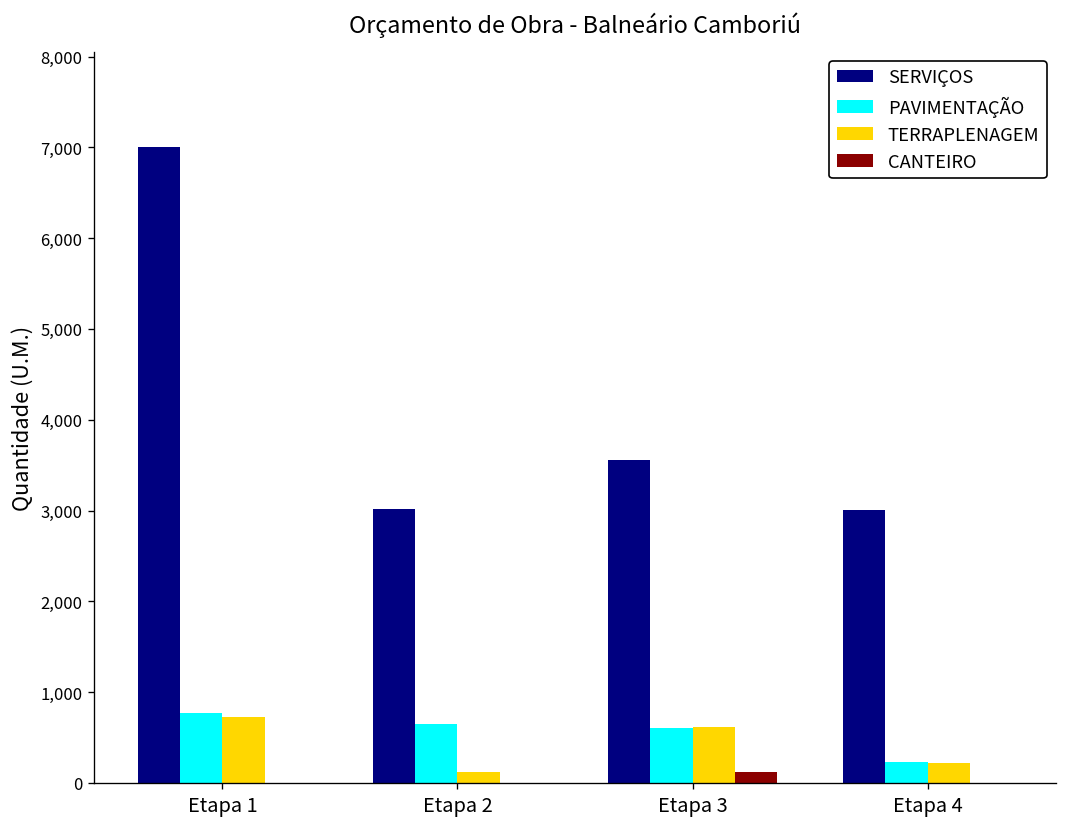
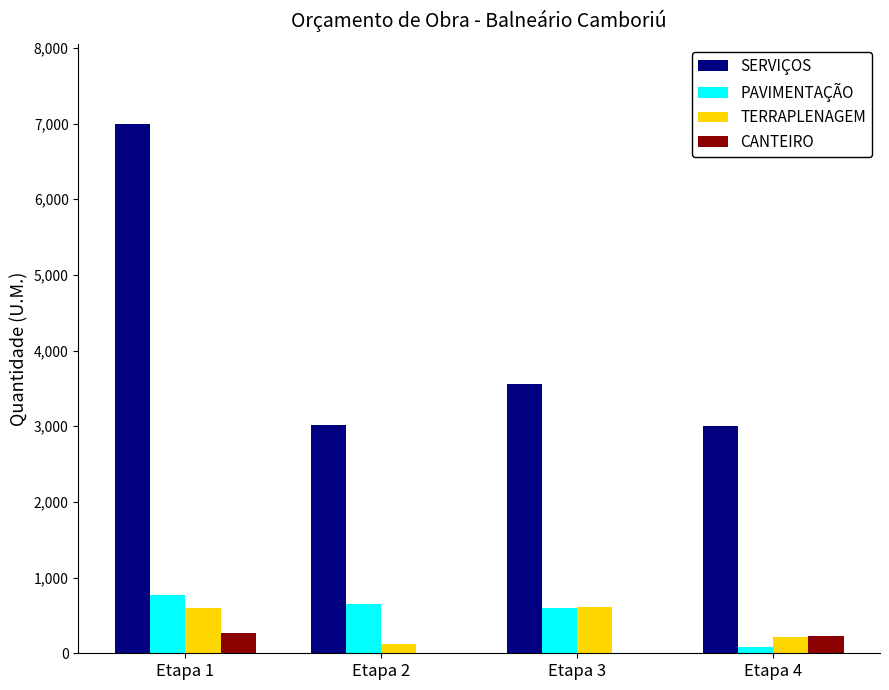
TERRAPLENAGEM, Etapa 1: 700 -> 600
CANTEIRO, Etapa 1: 0 -> 300
CANTEIRO, Etapa 3: 100 -> 0
PAVIMENTAÇÃO, Etapa 4: 200 -> 100
CANTEIRO, Etapa 4: 0 -> 200
